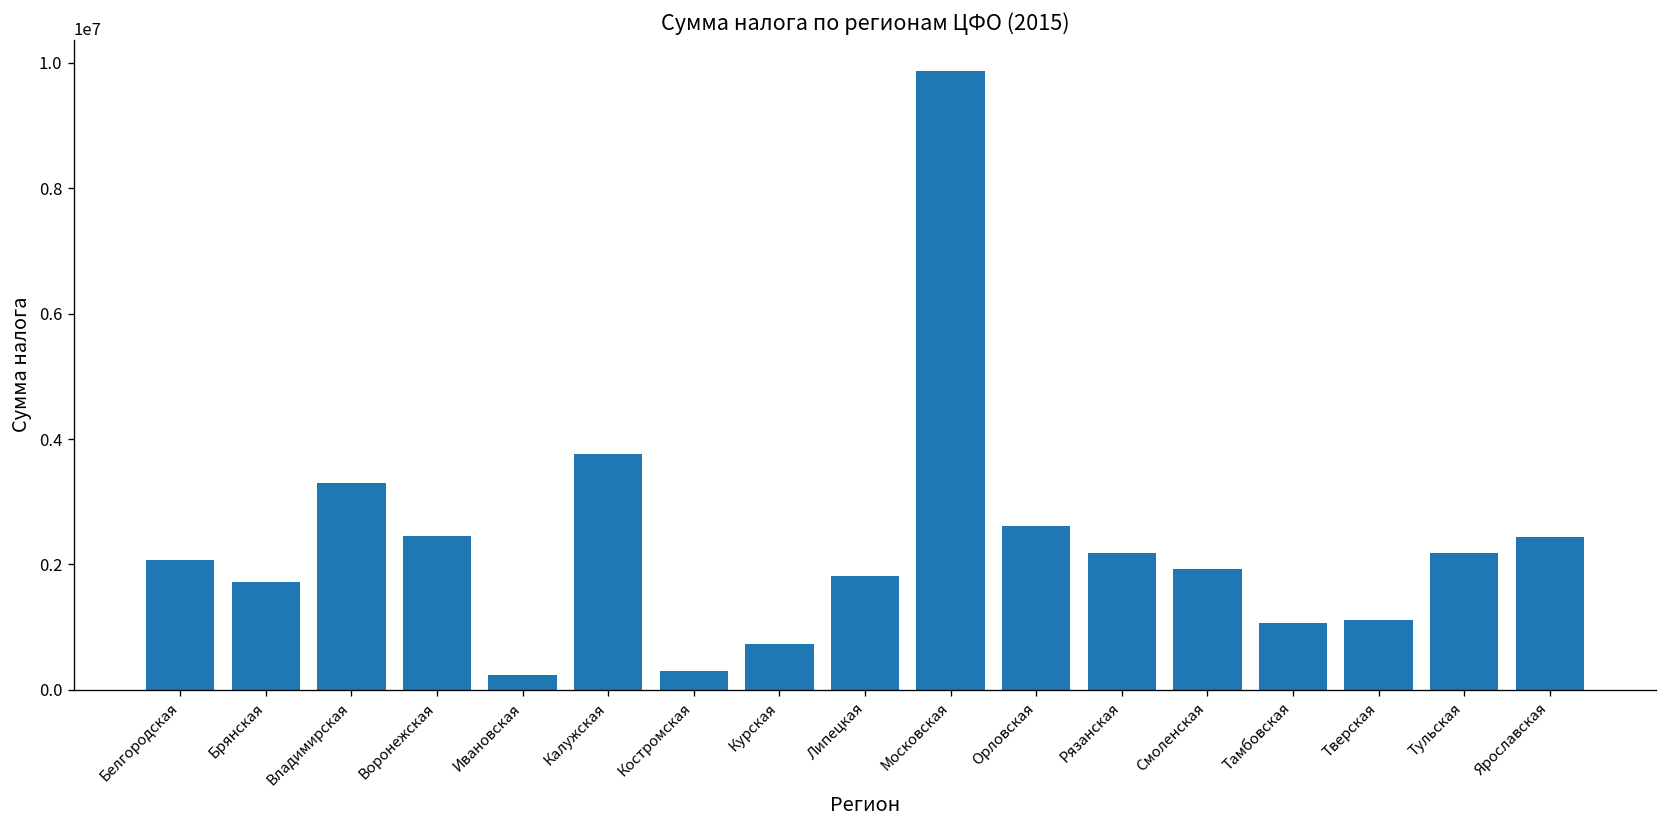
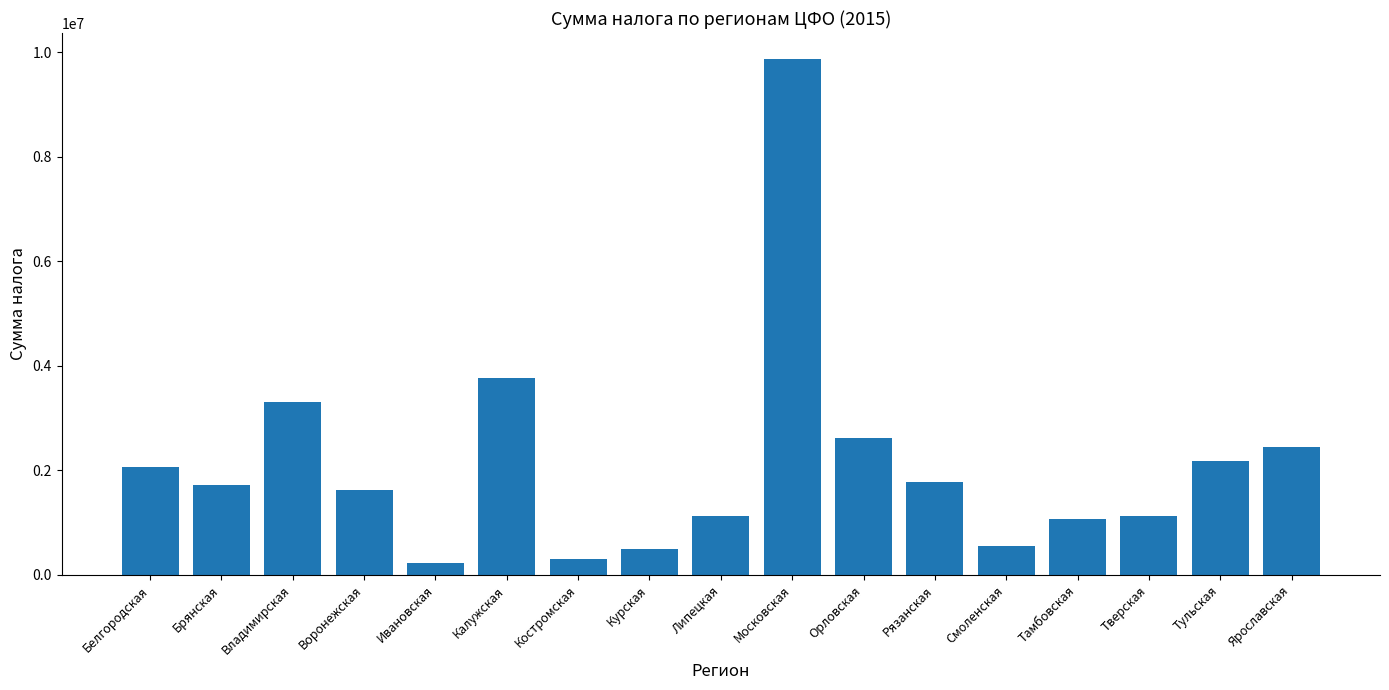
Воронежская: 2500000 -> 1600000
Курская: 700000 -> 500000
Липецкая: 1800000 -> 1100000
Рязанская: 2200000 -> 1800000
Смоленская: 1900000 -> 600000
